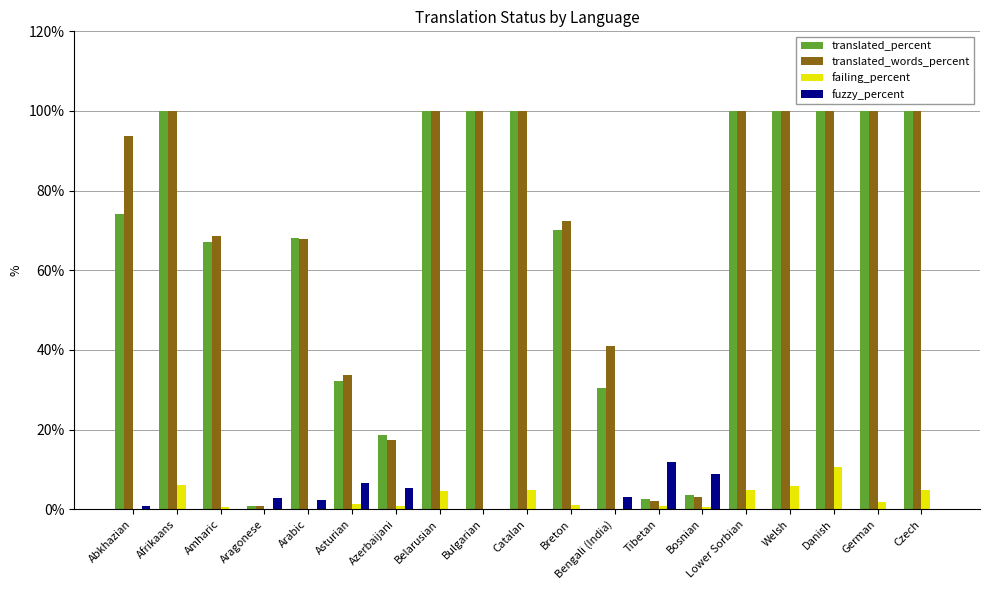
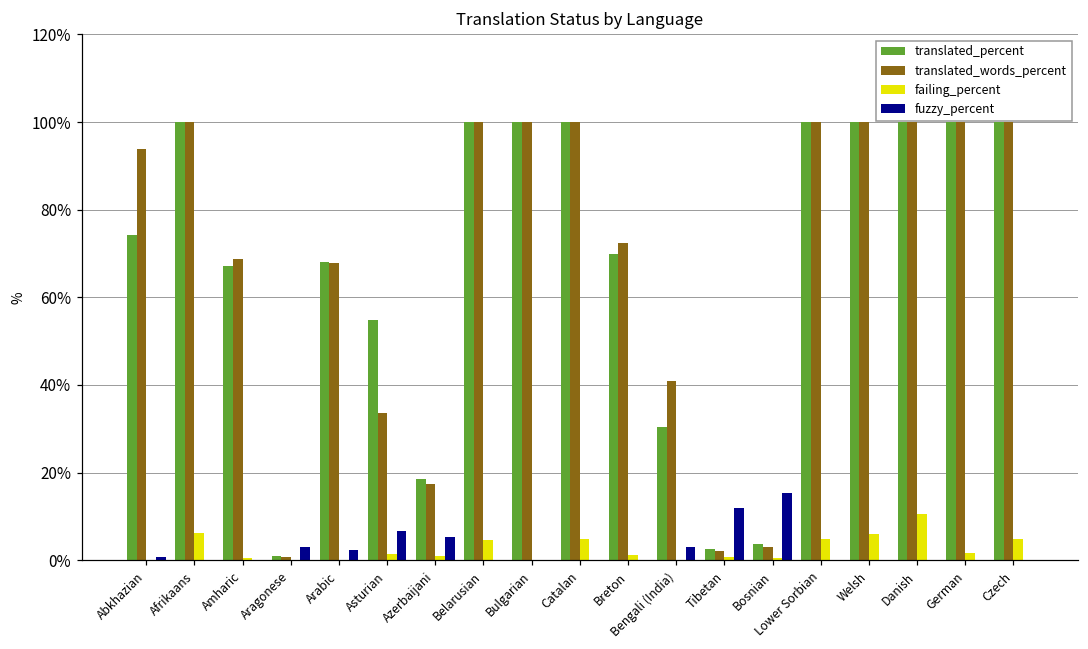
translated_percent, Asturian: 32% -> 55%
fuzzy_percent, Bosnian: 9% -> 15%
